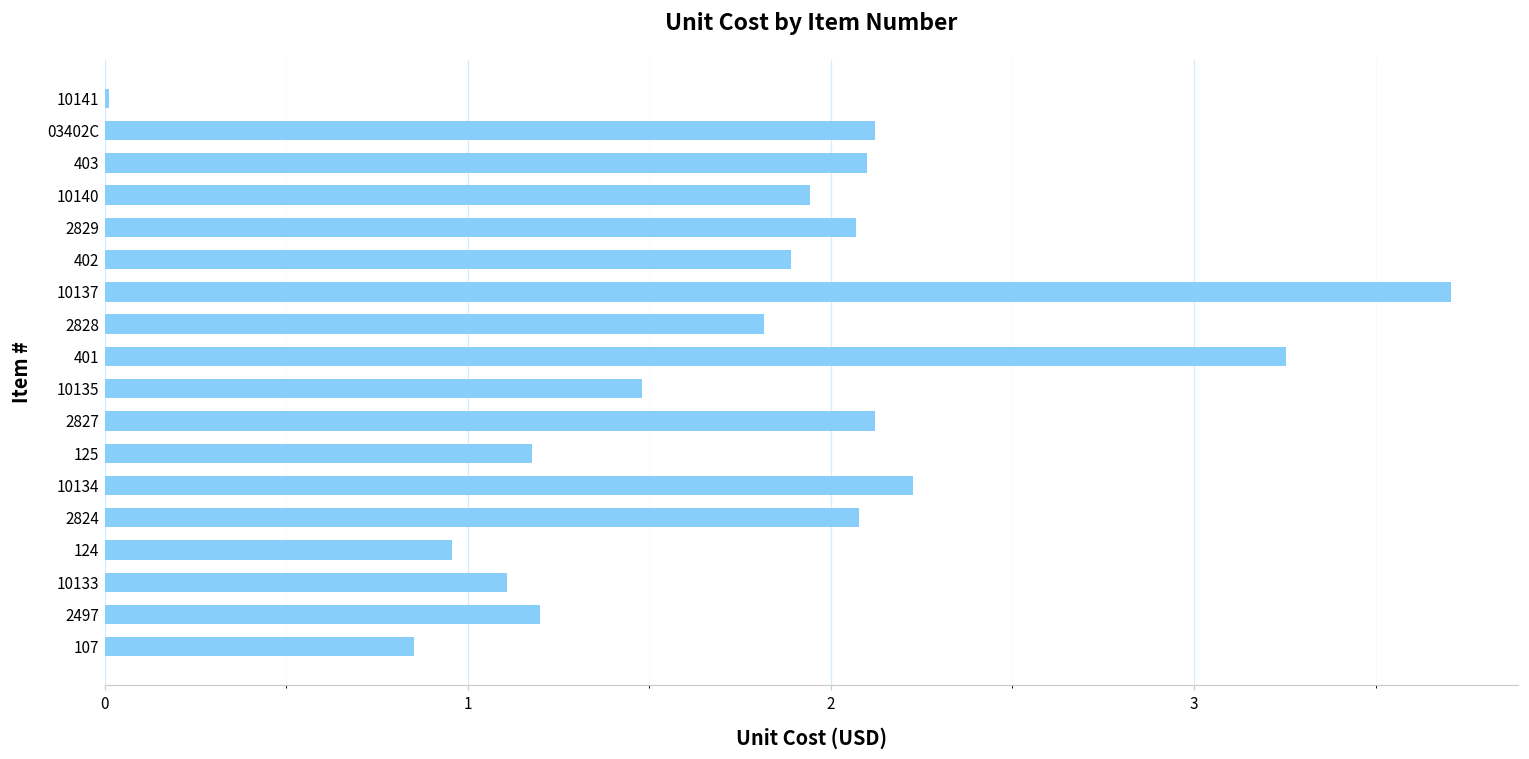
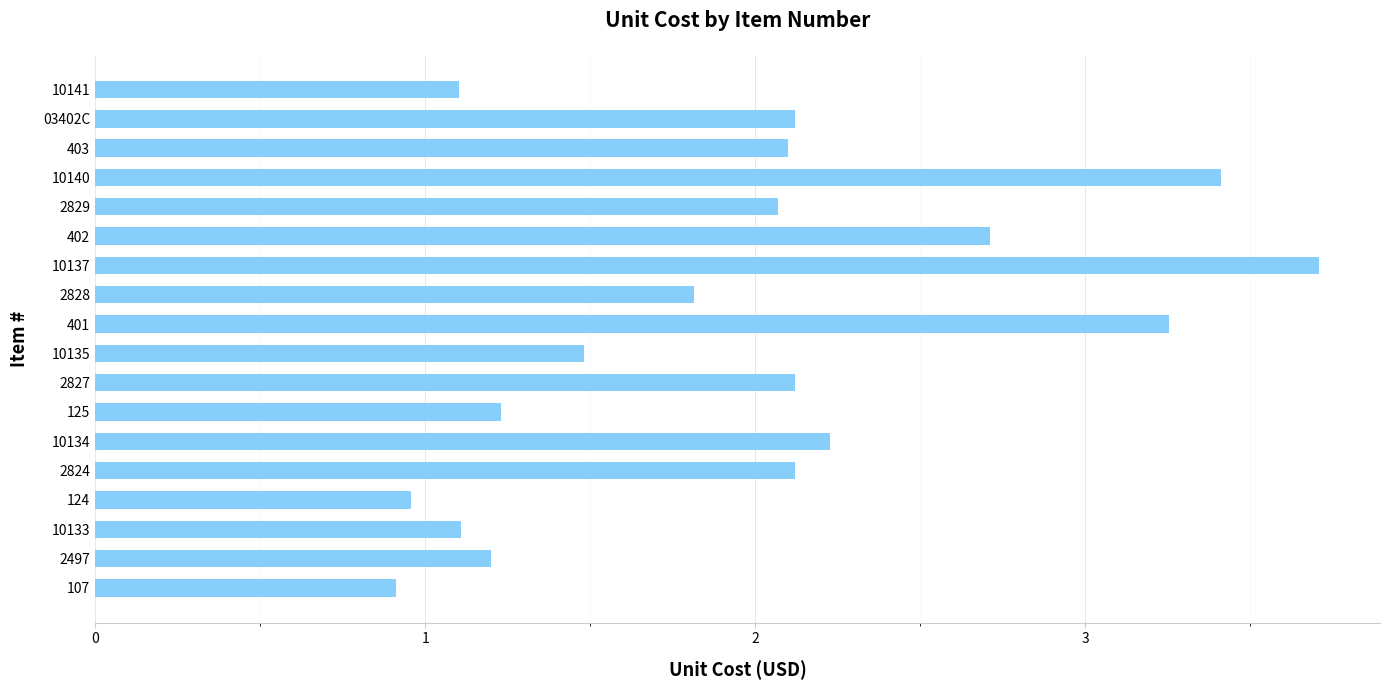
10141: 0.01 -> 1.10
10140: 1.94 -> 3.41
402: 1.89 -> 2.71
125: 1.18 -> 1.23
2824: 2.08 -> 2.12
107: 0.85 -> 0.91
